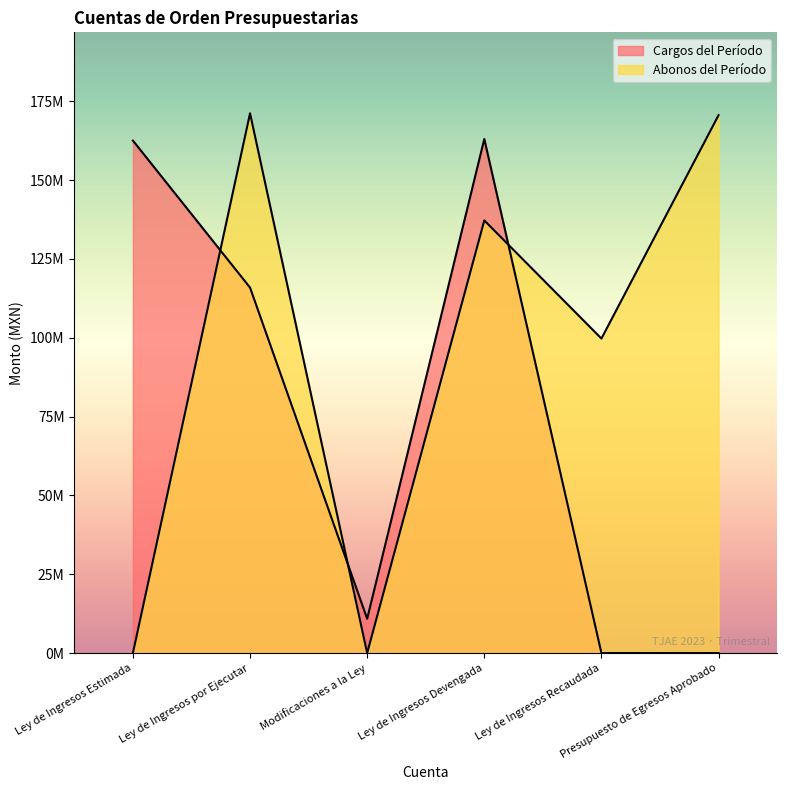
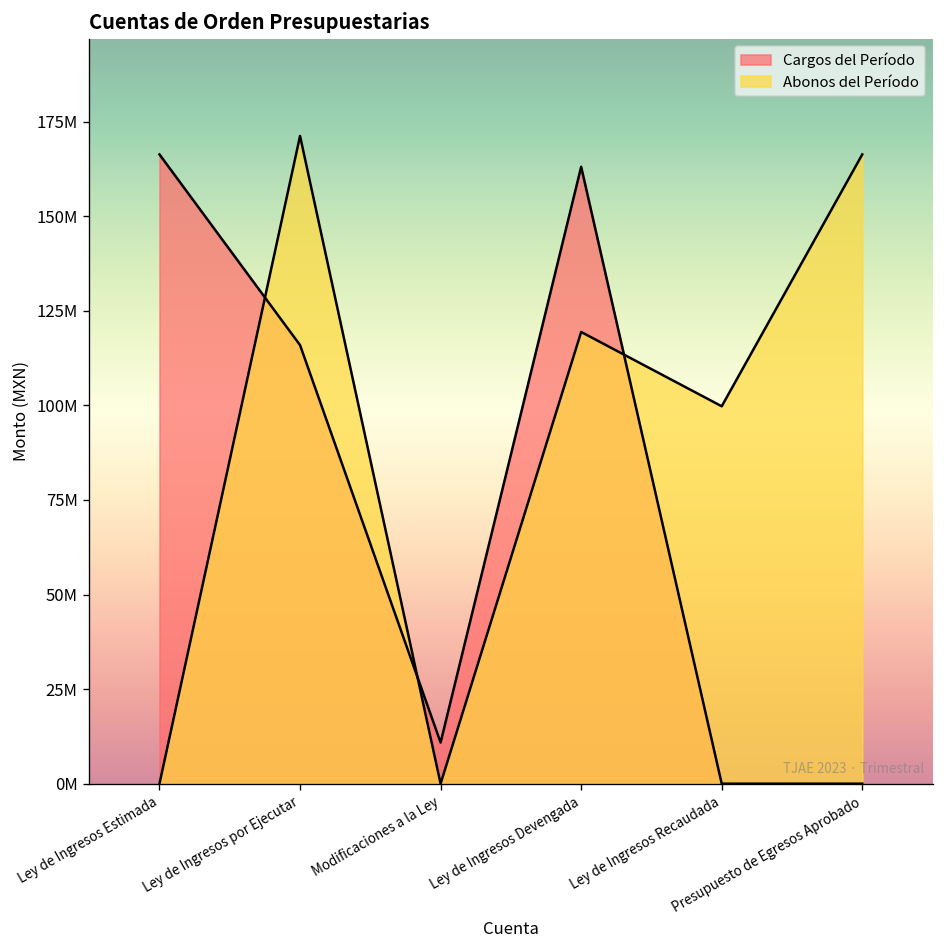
Cargos del Período, Ley de Ingresos Estimada: 163000000 -> 166000000
Abonos del Período, Ley de Ingresos Devengada: 137000000 -> 119000000
Abonos del Período, Presupuesto de Egresos Aprobado: 171000000 -> 166000000
